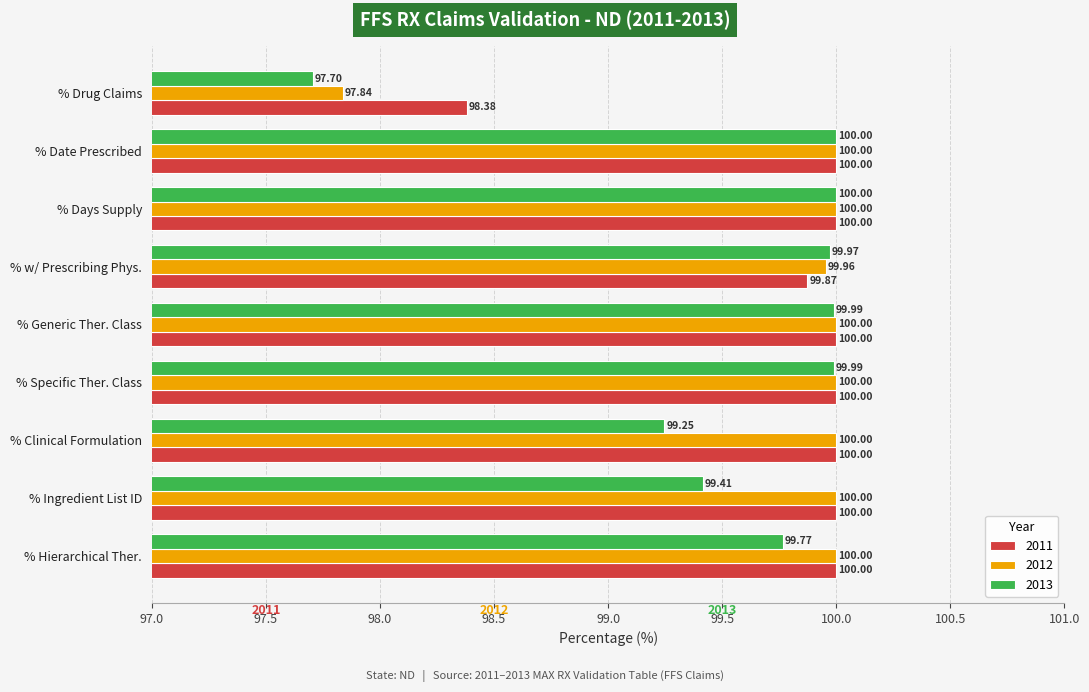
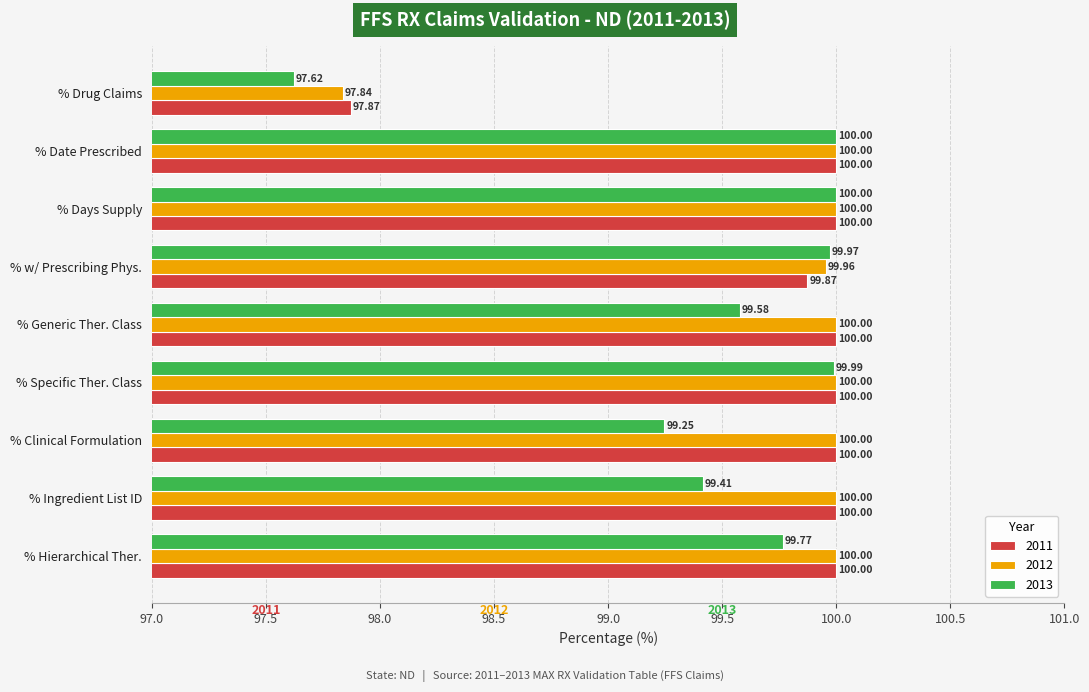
2013, % Drug Claims: 97.70 -> 97.62
2011, % Drug Claims: 98.38 -> 97.87
2013, % Generic Ther. Class: 99.99 -> 99.58
